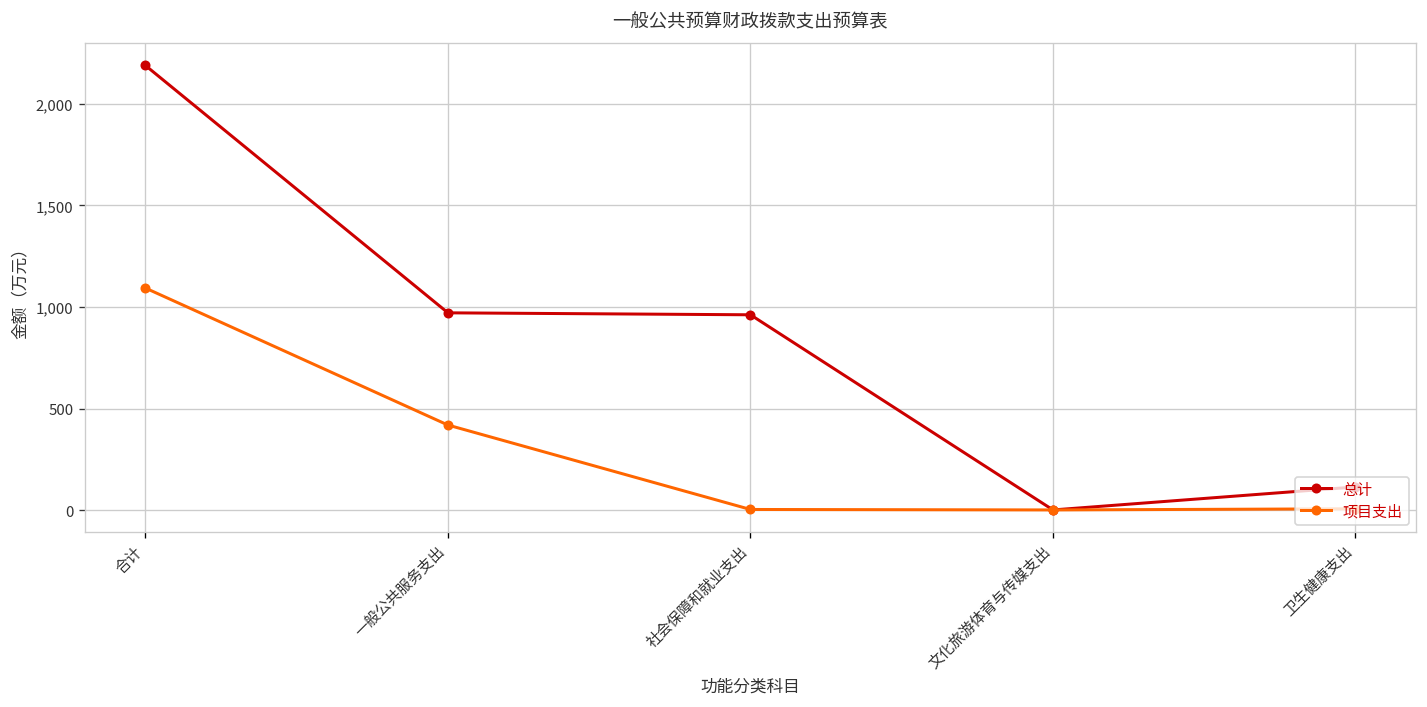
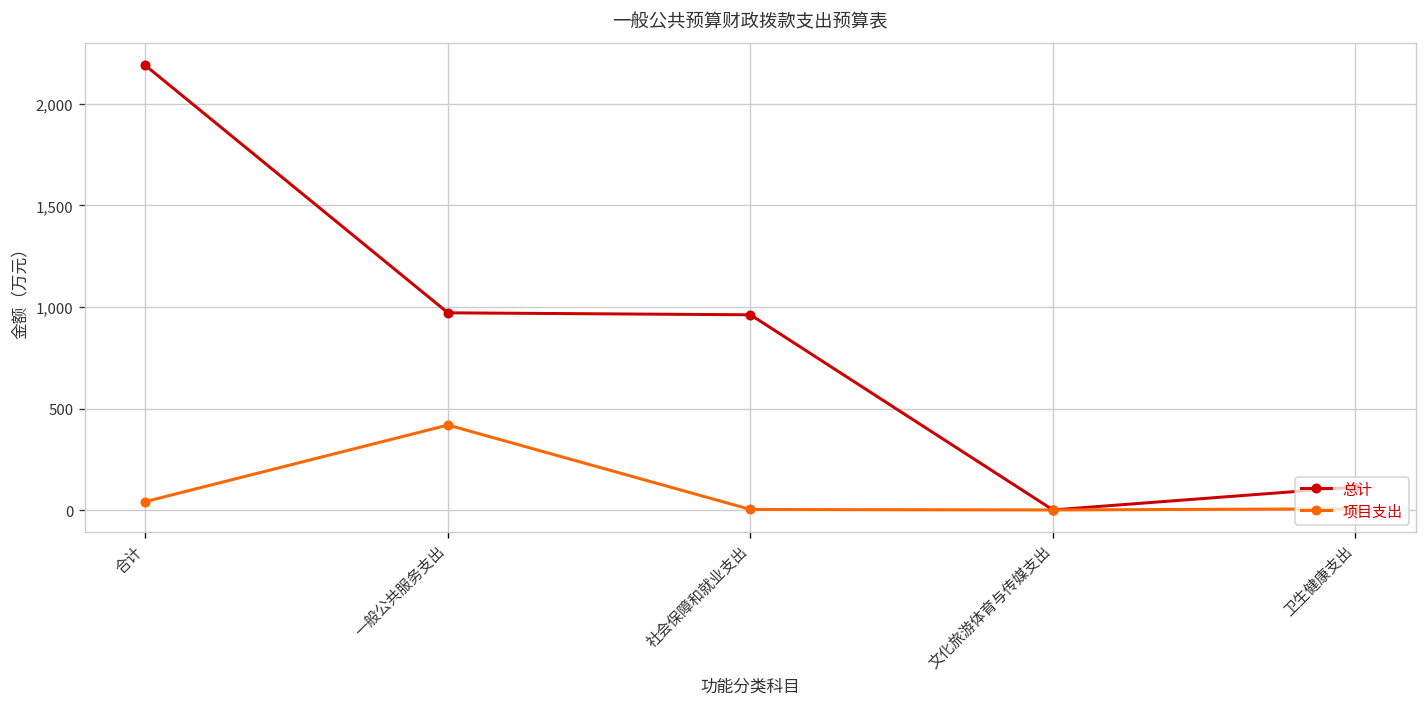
项目支出, 合计: 1,090 -> 40
